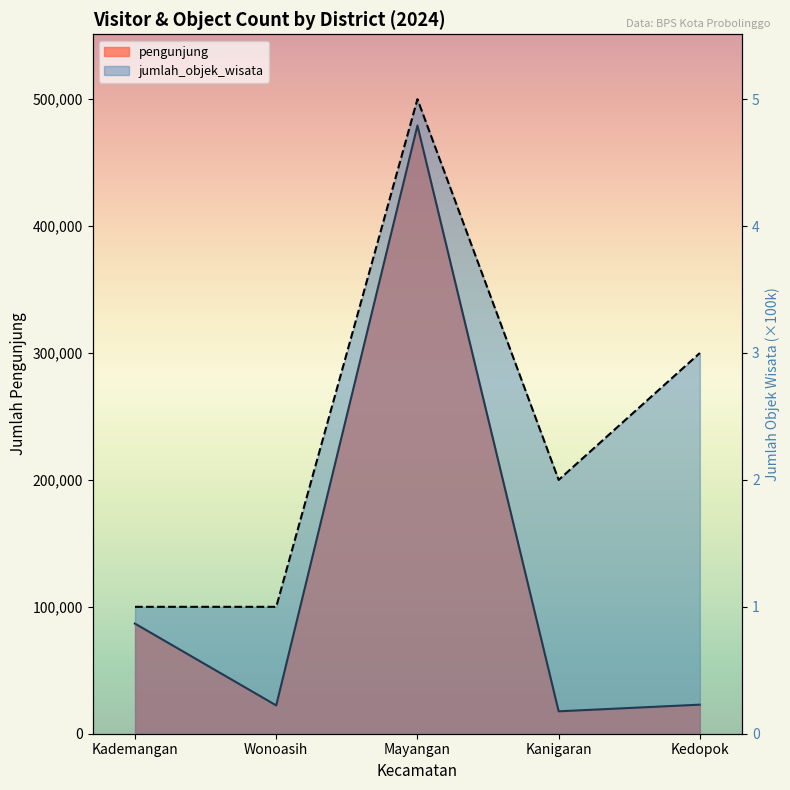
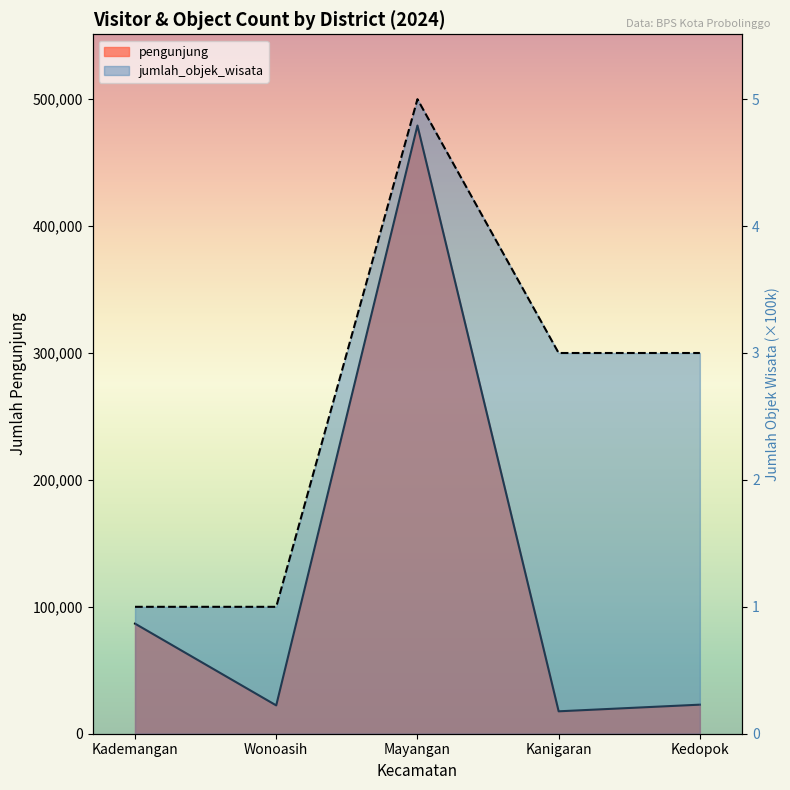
jumlah_objek_wisata, Kanigaran: 2.00 -> 3.00
